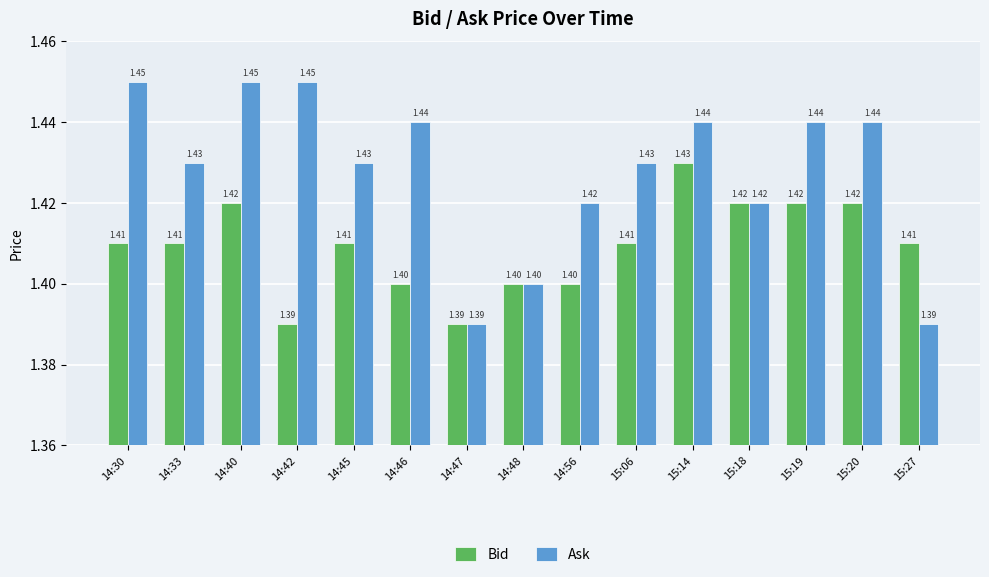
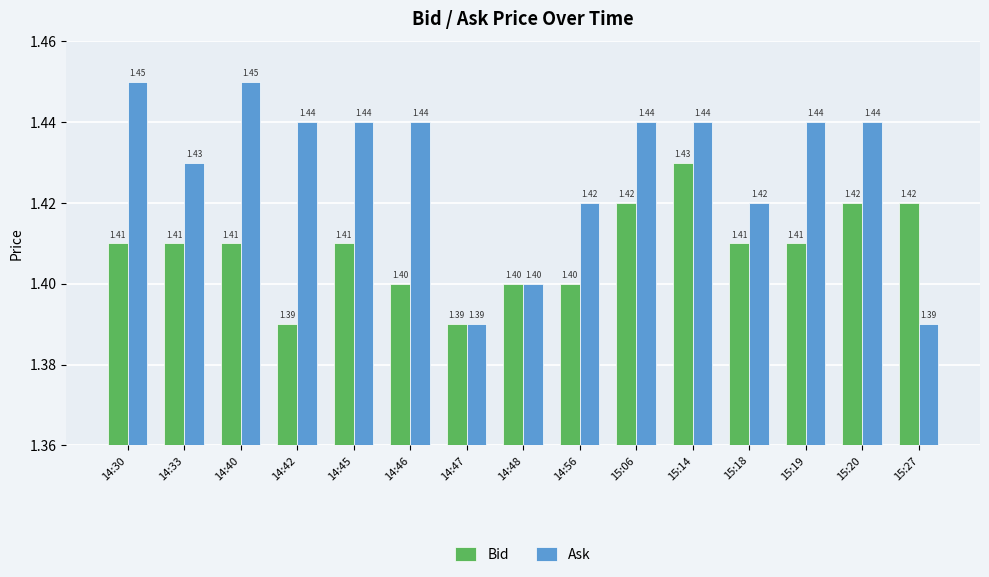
Bid, 14:40: 1.42 -> 1.41
Ask, 14:42: 1.45 -> 1.44
Ask, 14:45: 1.43 -> 1.44
Bid, 15:06: 1.41 -> 1.42
Ask, 15:06: 1.43 -> 1.44
Bid, 15:18: 1.42 -> 1.41
Bid, 15:19: 1.42 -> 1.41
Bid, 15:27: 1.41 -> 1.42
